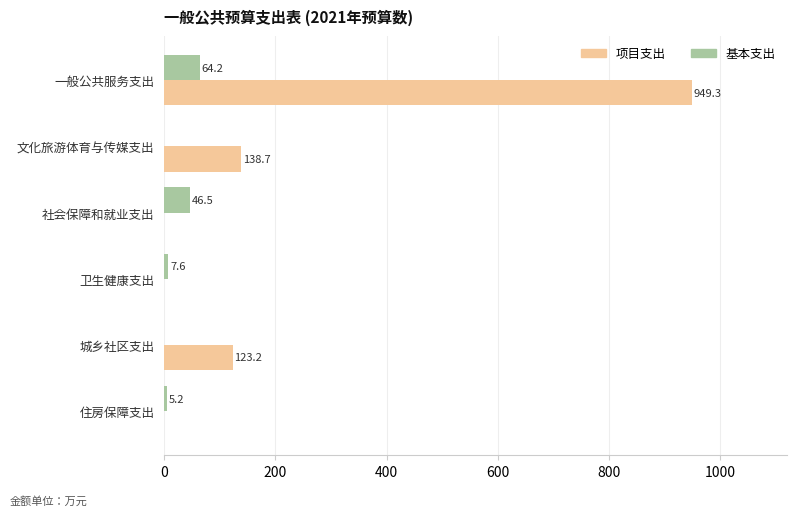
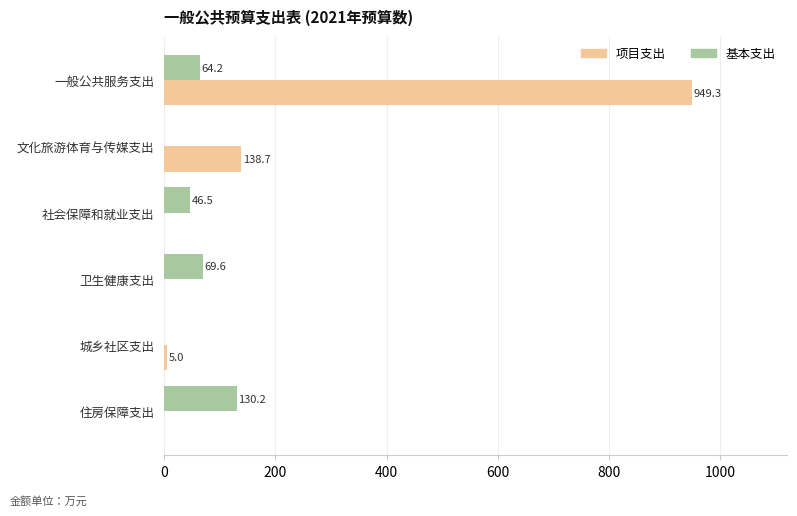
基本支出, 卫生健康支出: 7.6 -> 69.6
项目支出, 城乡社区支出: 123.2 -> 5.0
基本支出, 住房保障支出: 5.2 -> 130.2
